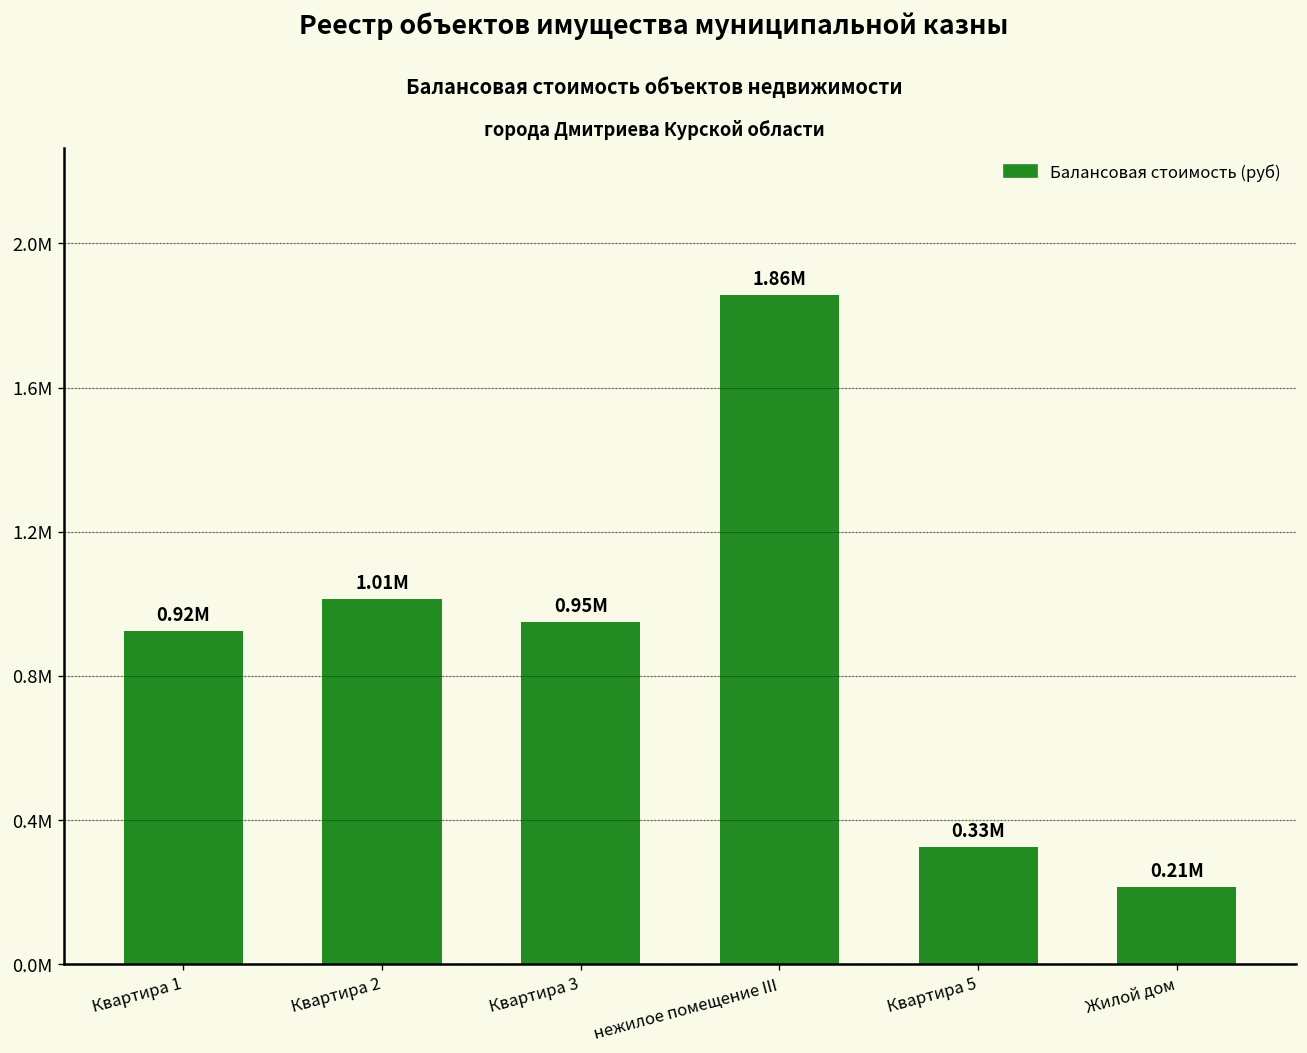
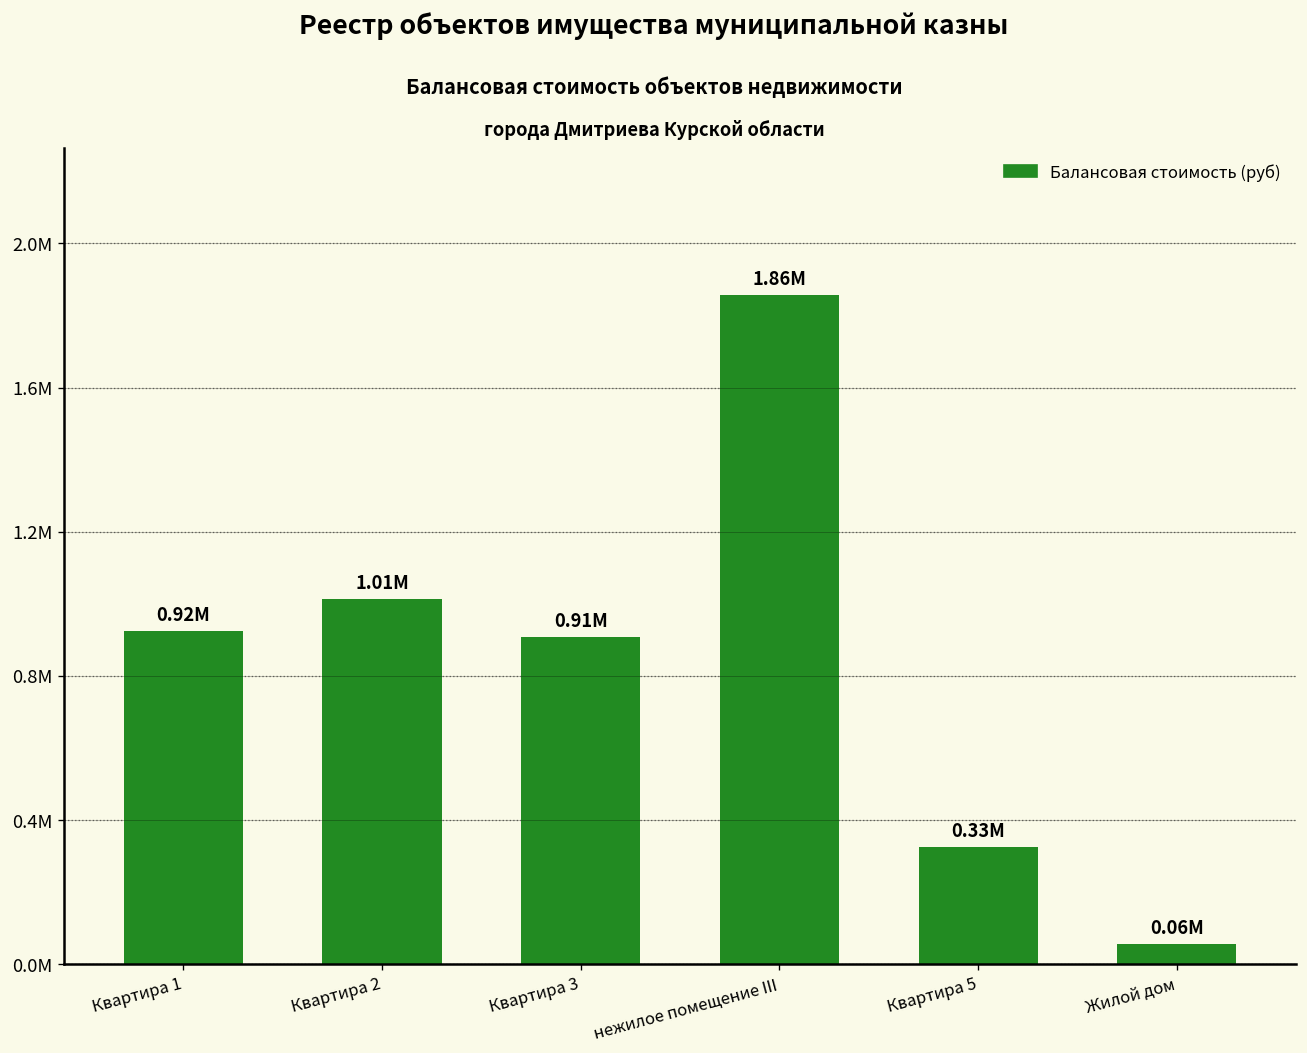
Квартира 3: 0.95M -> 0.91M
Жилой дом: 0.21M -> 0.06M
